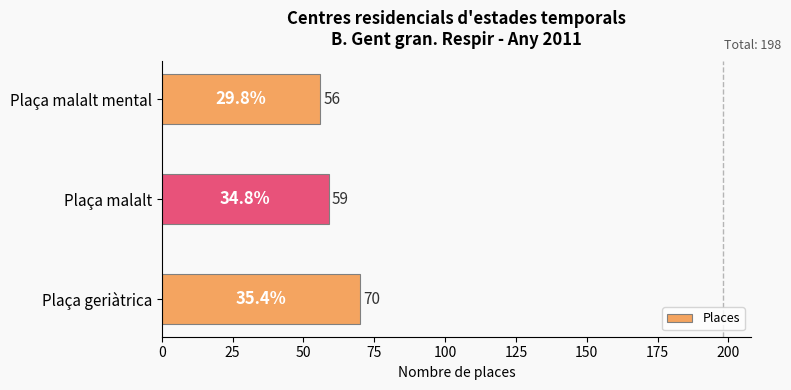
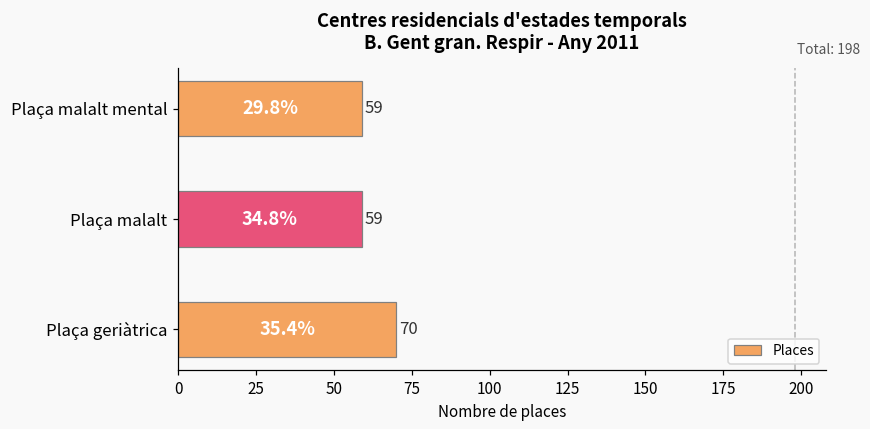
Plaça malalt mental: 56 -> 59
